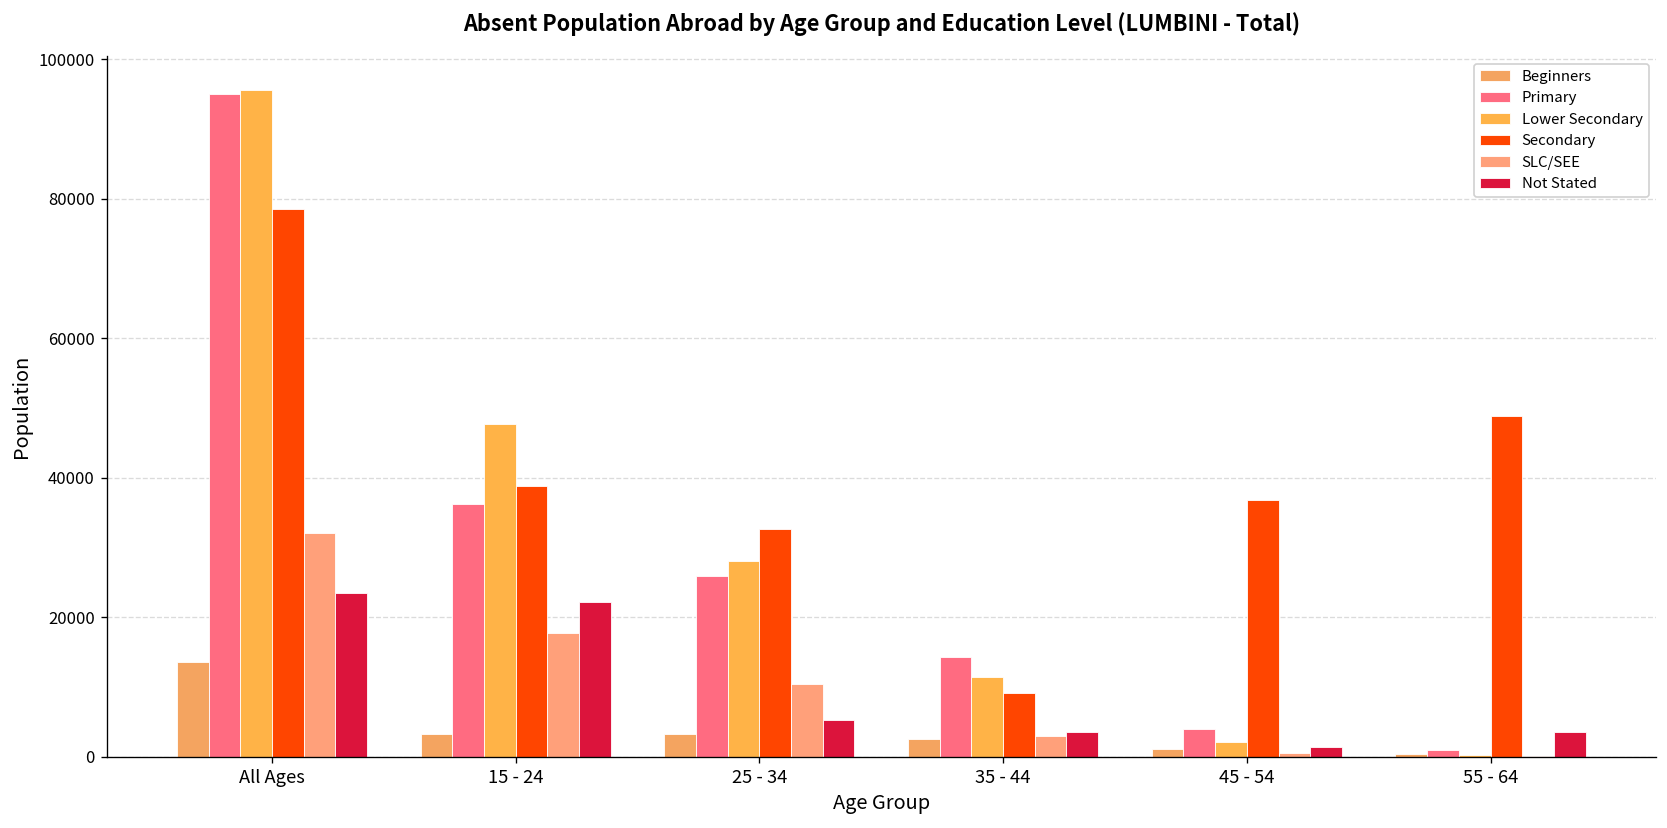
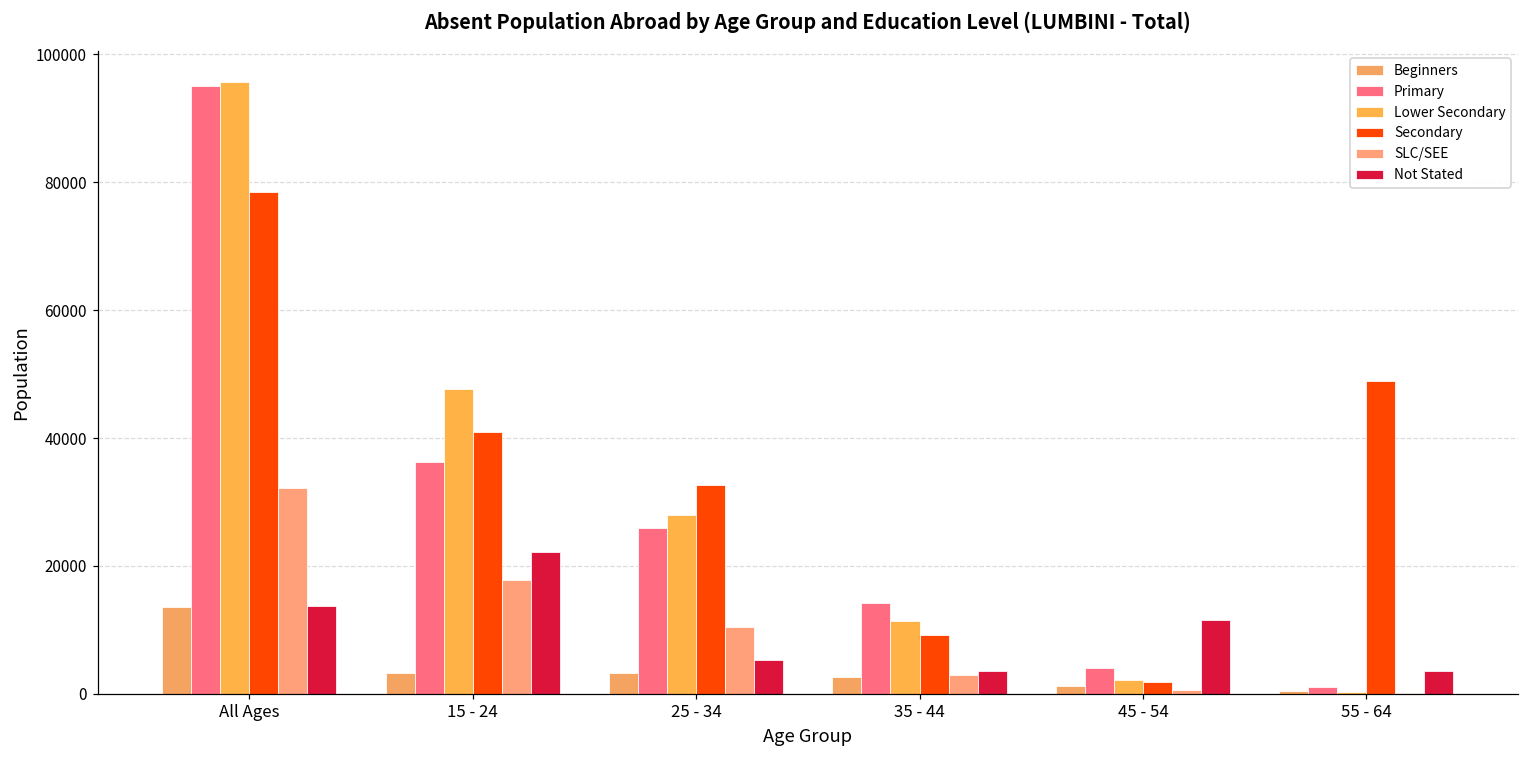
Not Stated, All Ages: 24000 -> 14000
Secondary, 15 - 24: 39000 -> 41000
Secondary, 45 - 54: 37000 -> 2000
Not Stated, 45 - 54: 1000 -> 11000
